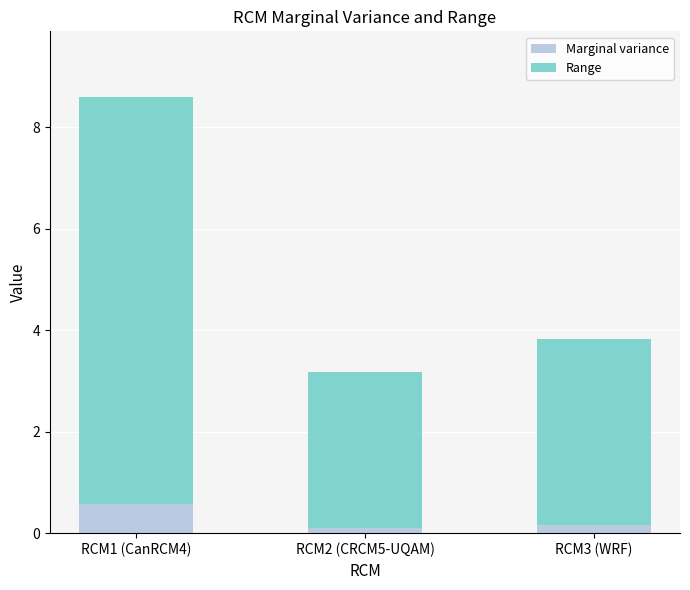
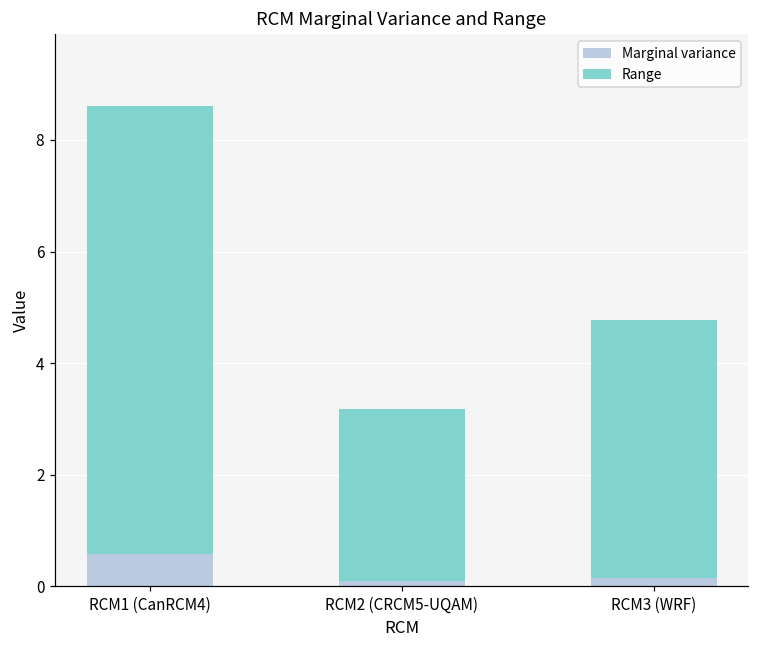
Range, RCM3 (WRF): 3.7 -> 4.6
